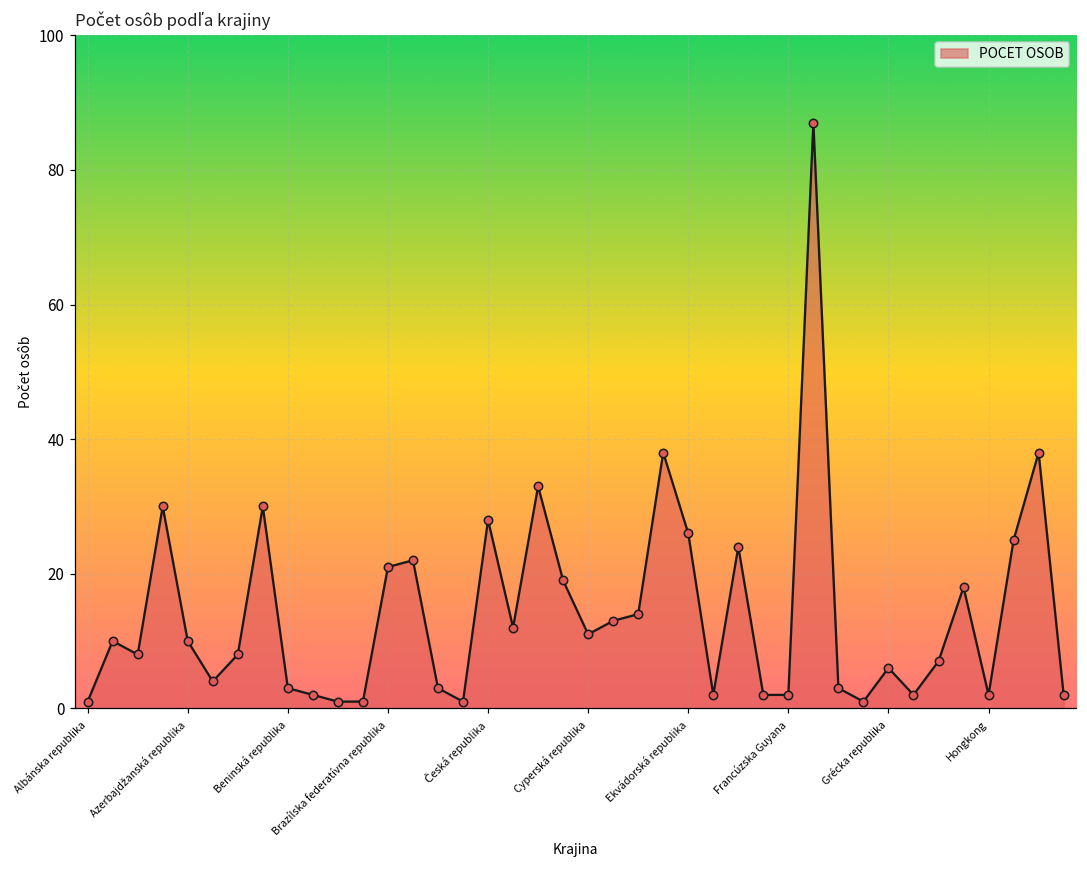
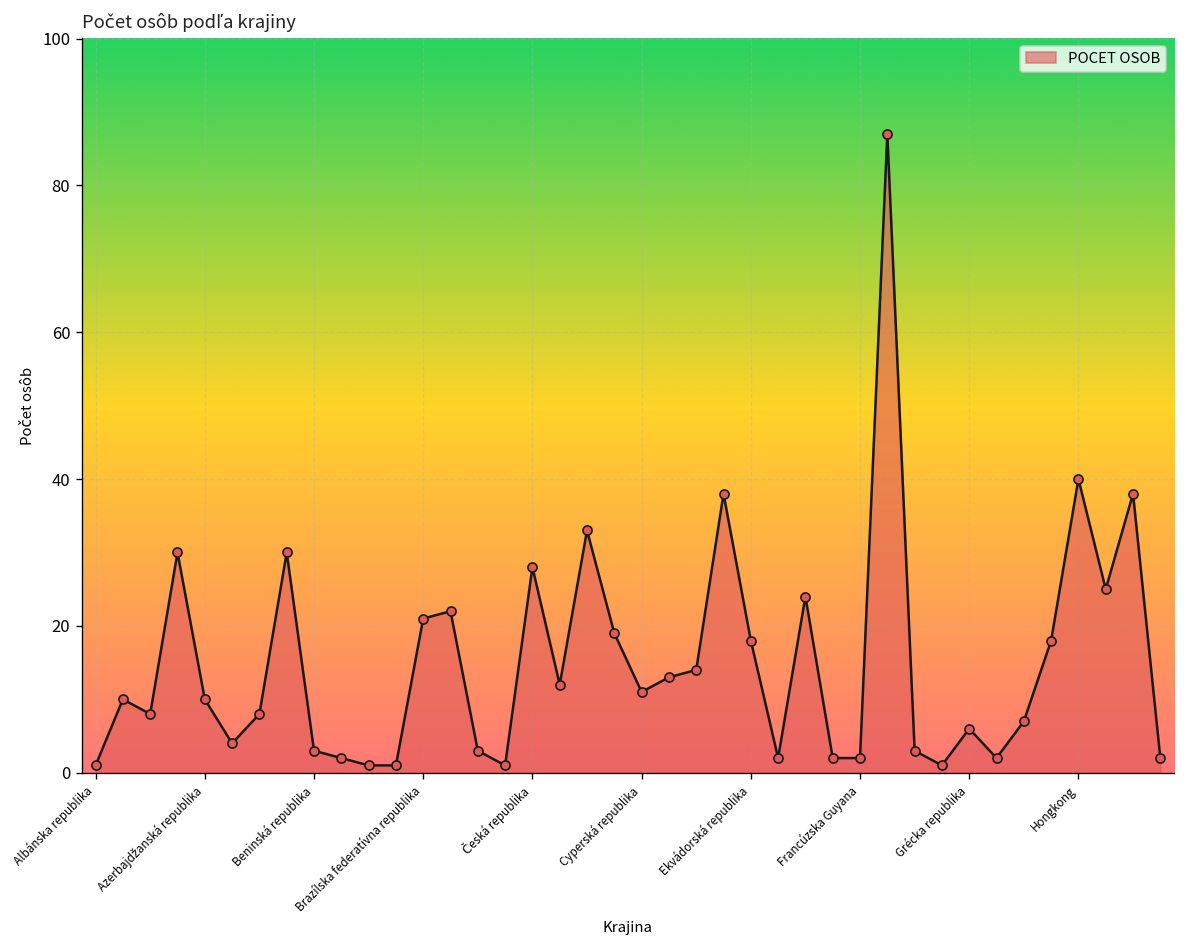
Ekvádorská republika: 26 -> 18
Hongkong: 2 -> 40
